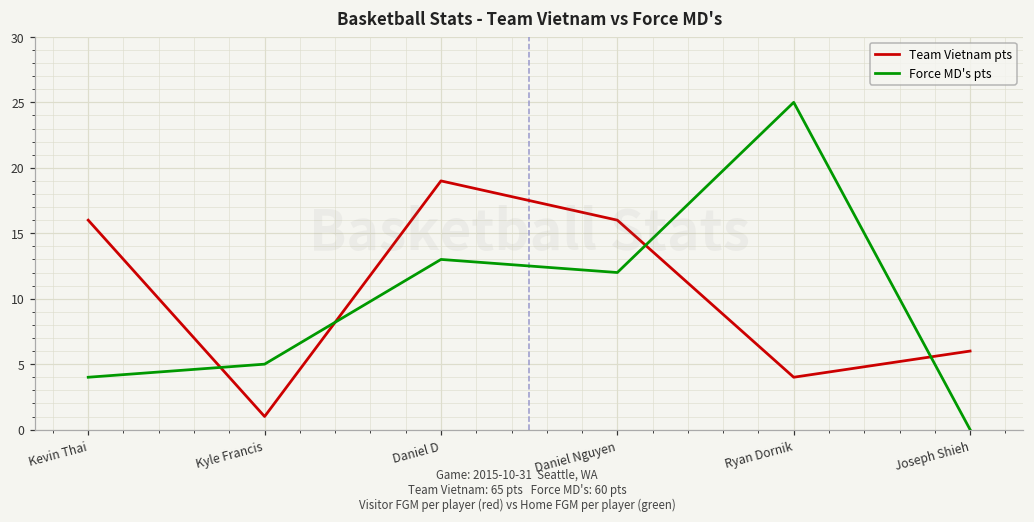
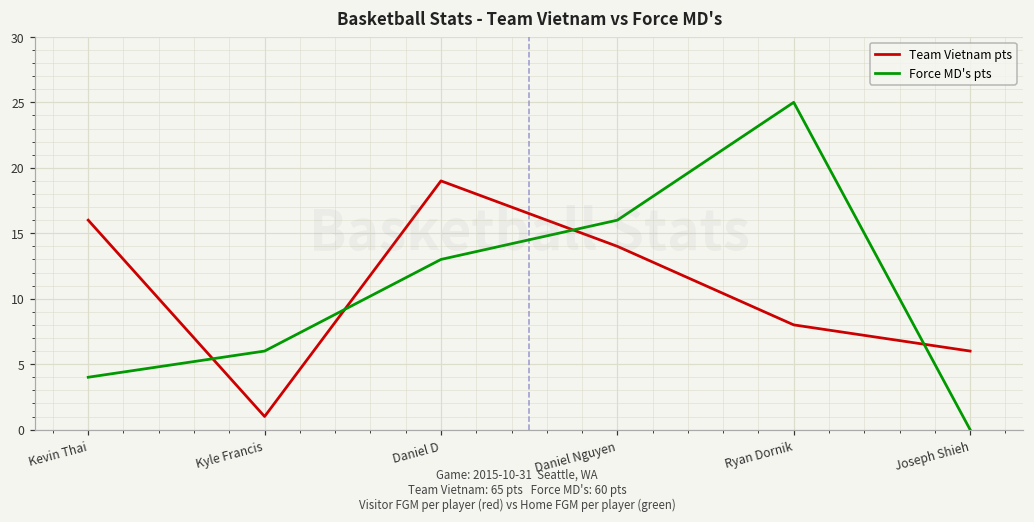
Force MD's pts, Kyle Francis: 5 -> 6
Team Vietnam pts, Daniel Nguyen: 16 -> 14
Force MD's pts, Daniel Nguyen: 12 -> 16
Team Vietnam pts, Ryan Dornik: 4 -> 8
